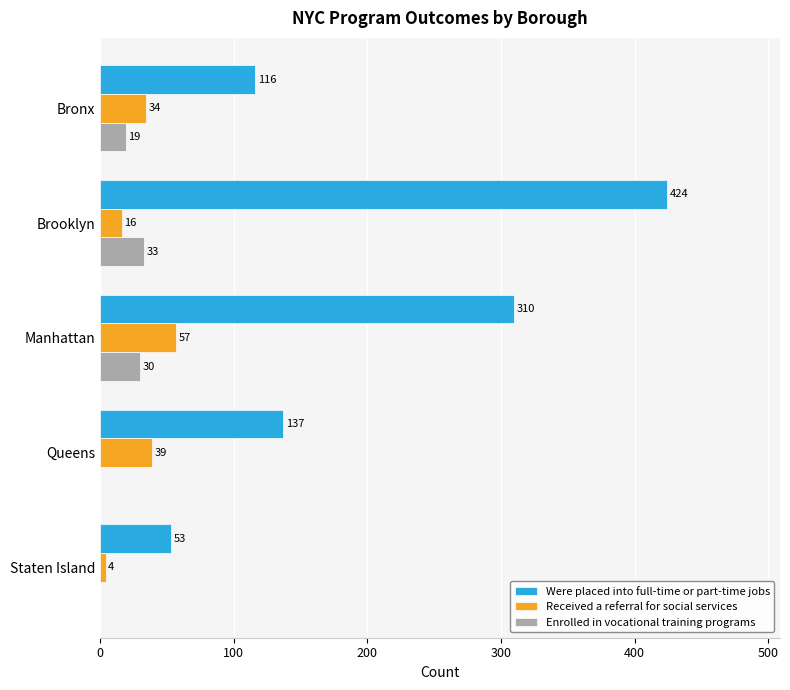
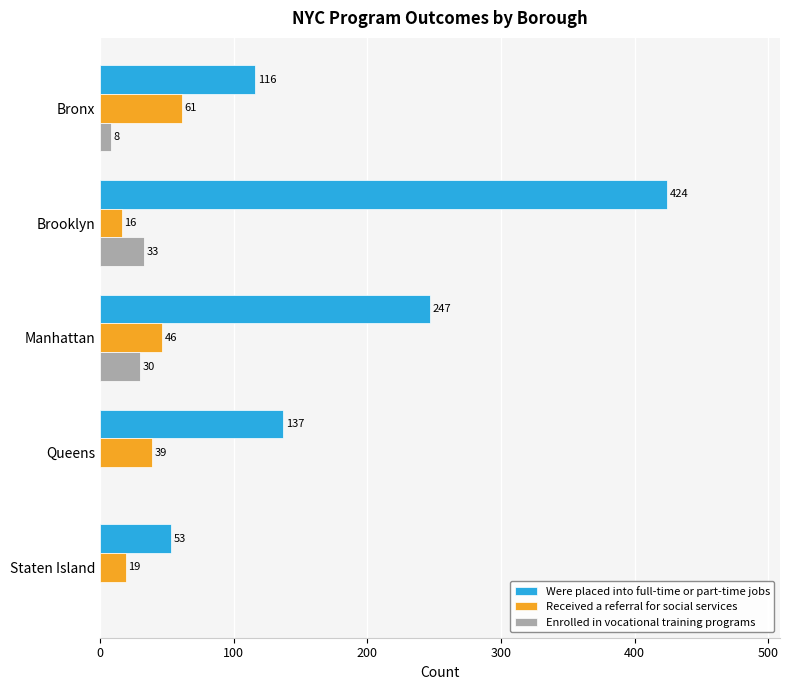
Received a referral for social services, Bronx: 34 -> 61
Enrolled in vocational training programs, Bronx: 19 -> 8
Were placed into full-time or part-time jobs, Manhattan: 310 -> 247
Received a referral for social services, Manhattan: 57 -> 46
Received a referral for social services, Staten Island: 4 -> 19
